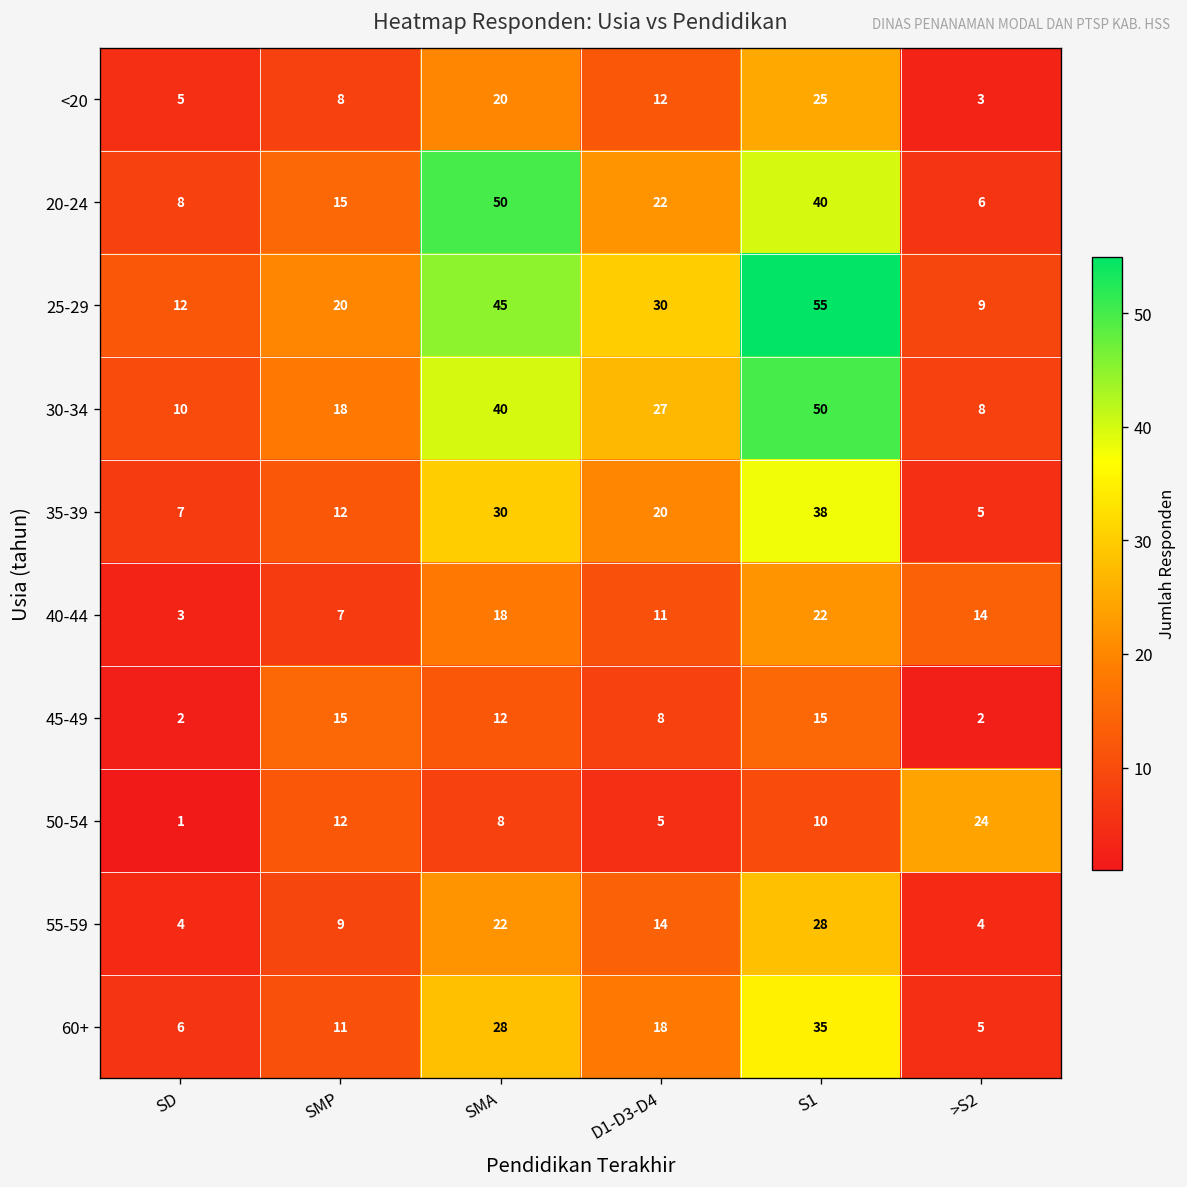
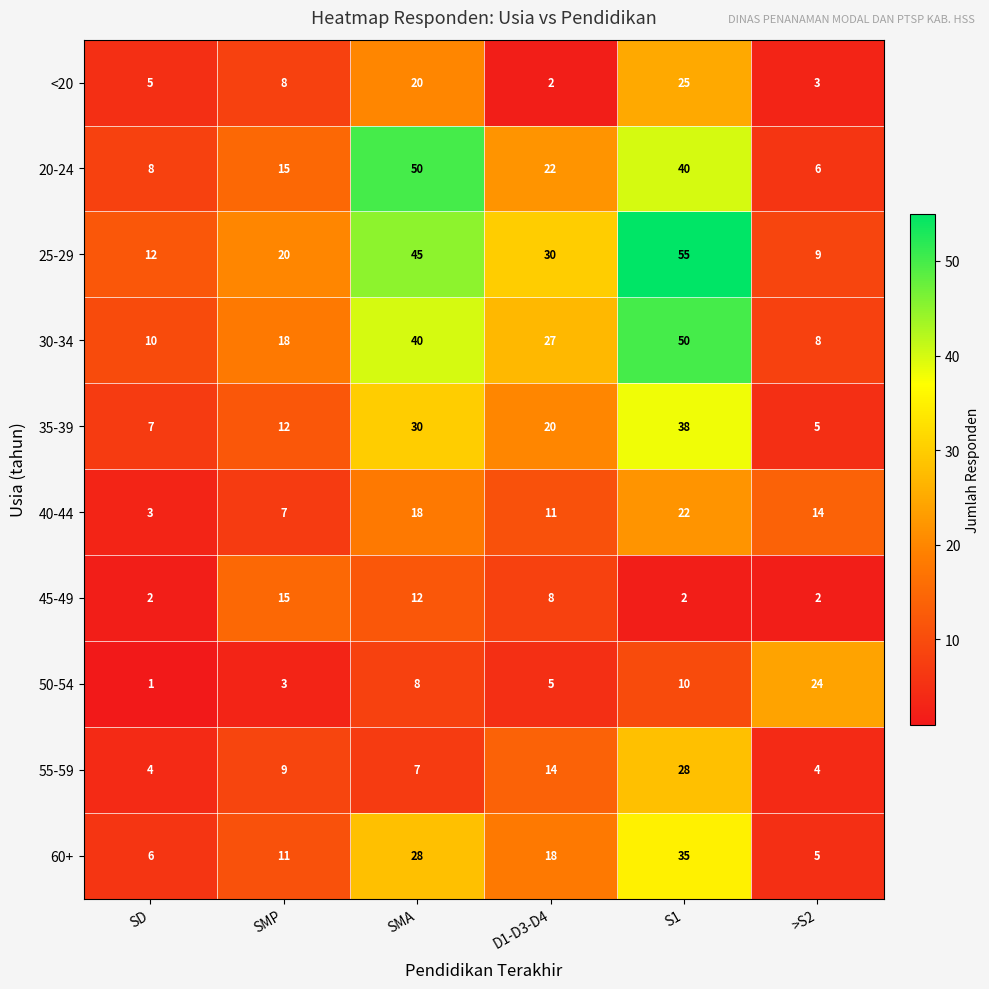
<20, D1-D3-D4: 12 -> 2
45-49, S1: 15 -> 2
50-54, SMP: 12 -> 3
55-59, SMA: 22 -> 7
